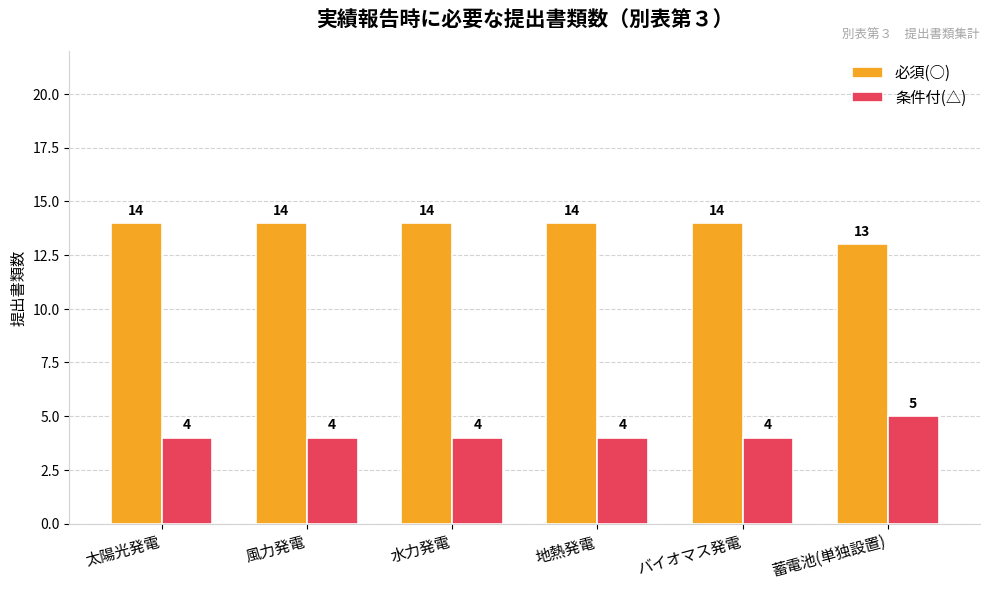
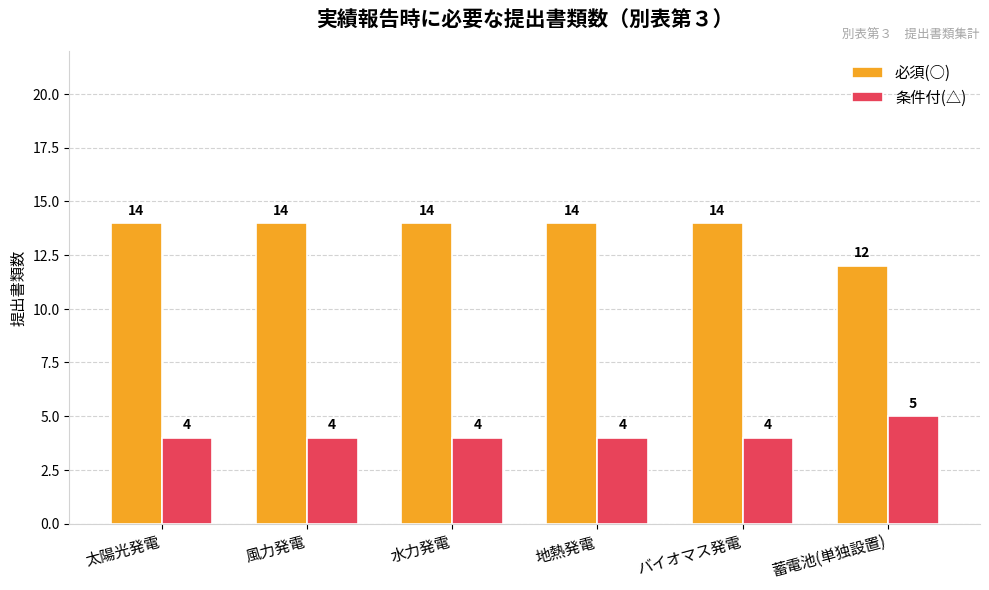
必須(○), 蓄電池(単独設置): 13 -> 12
